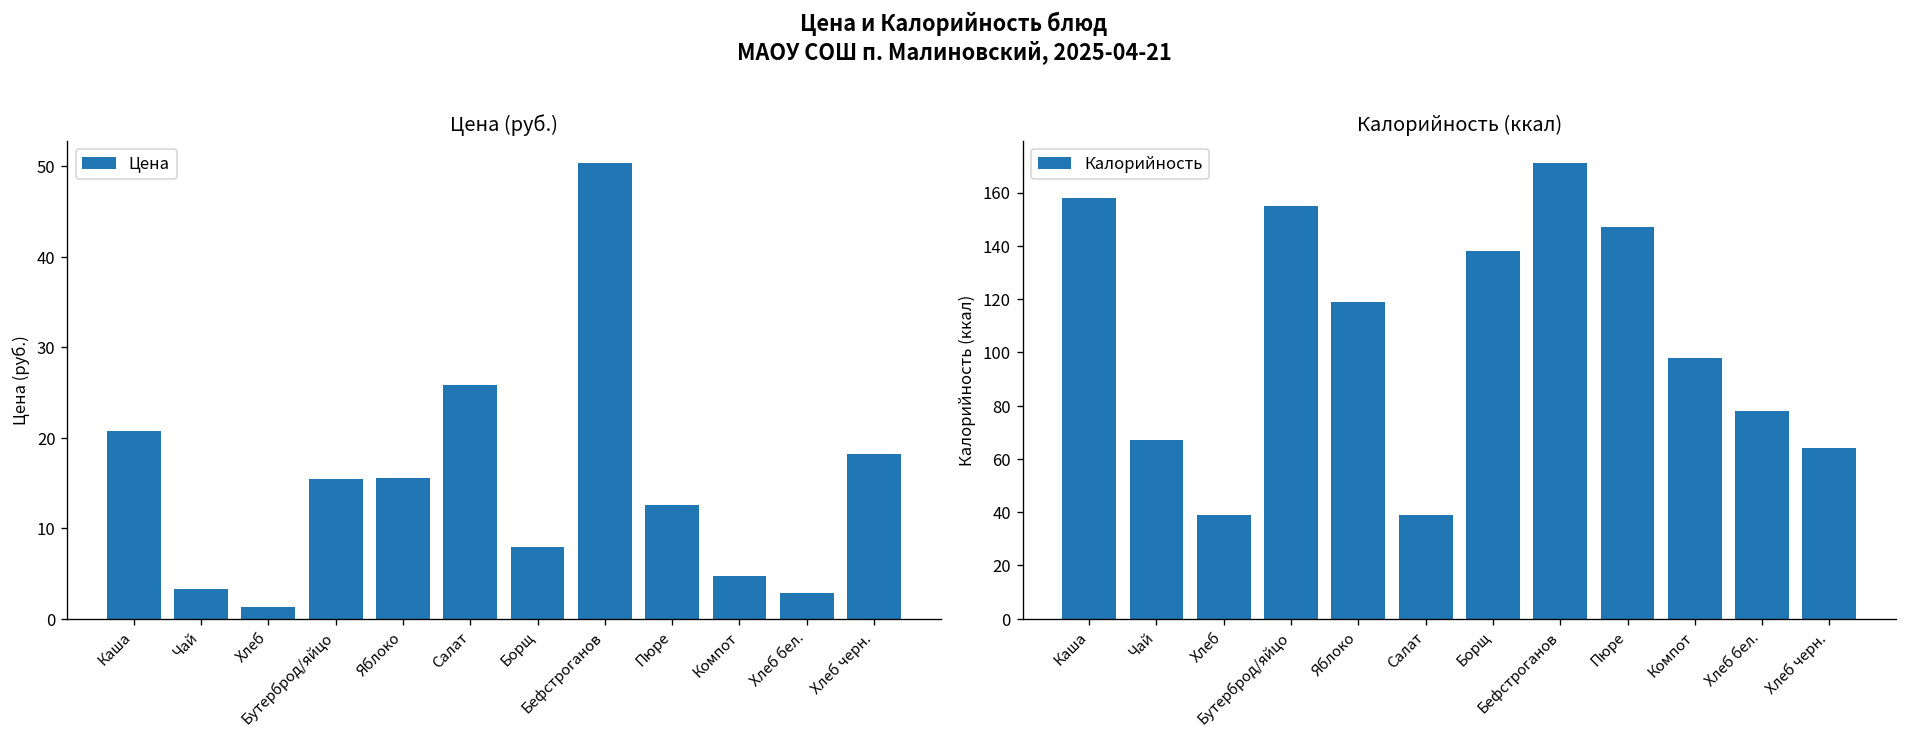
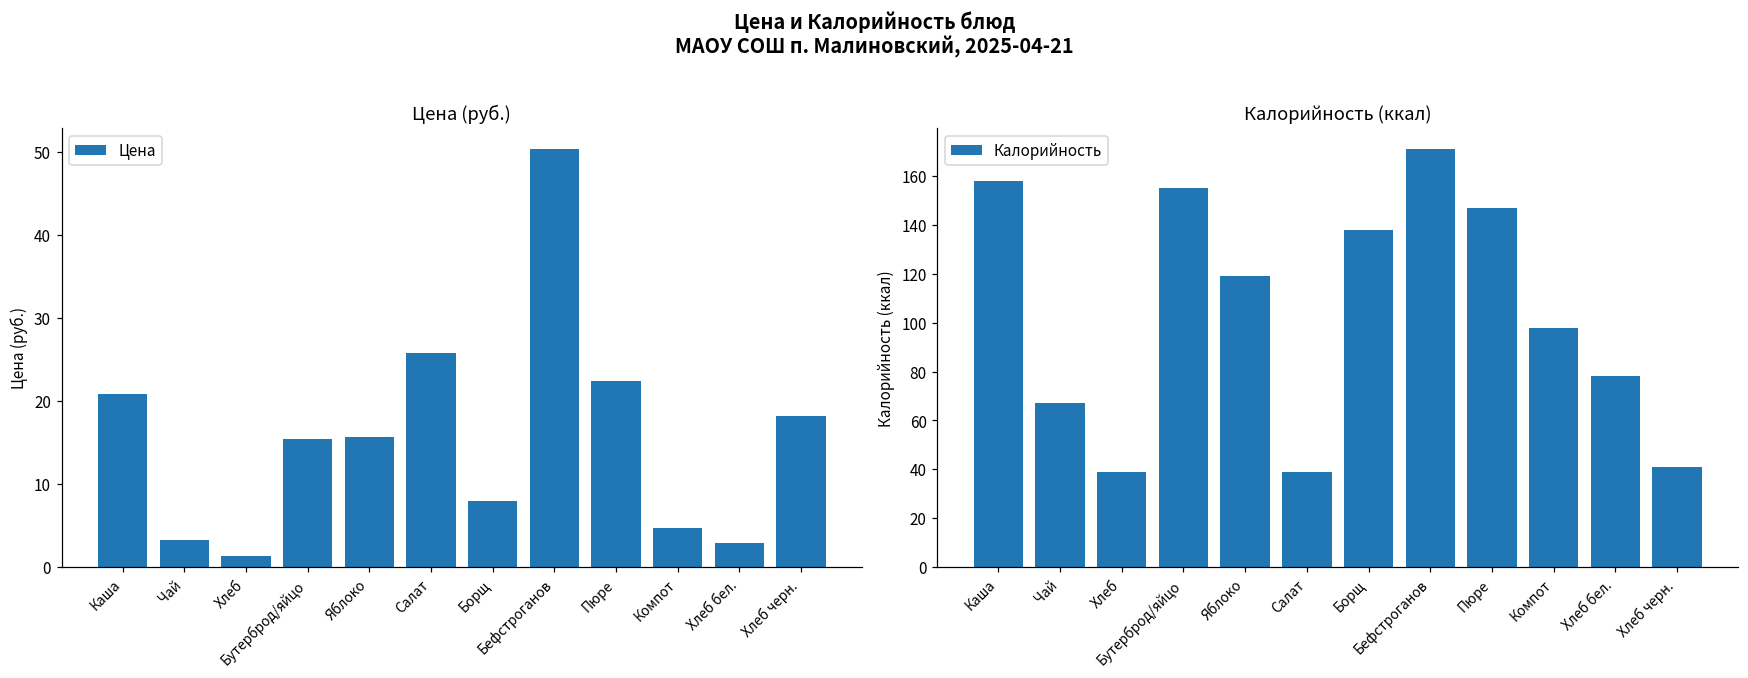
Цена (руб.), Пюре: 13 -> 22
Калорийность (ккал), Хлеб черн.: 64 -> 41
